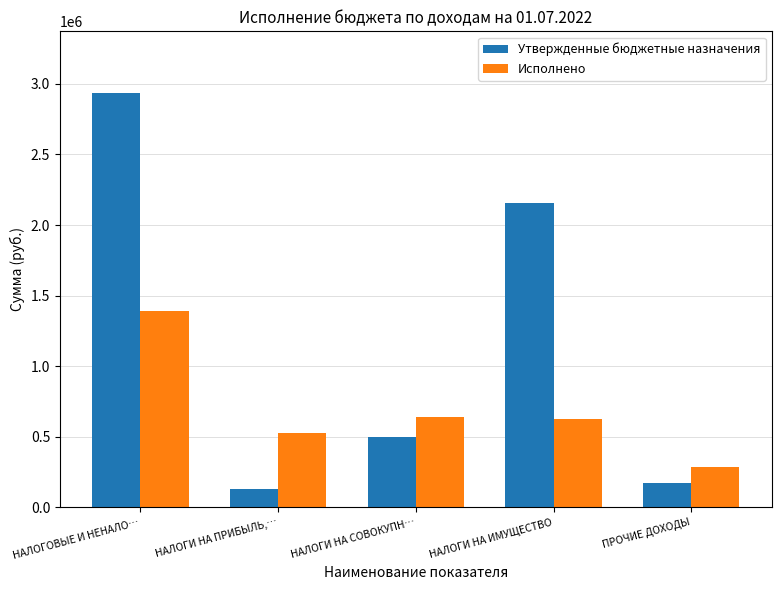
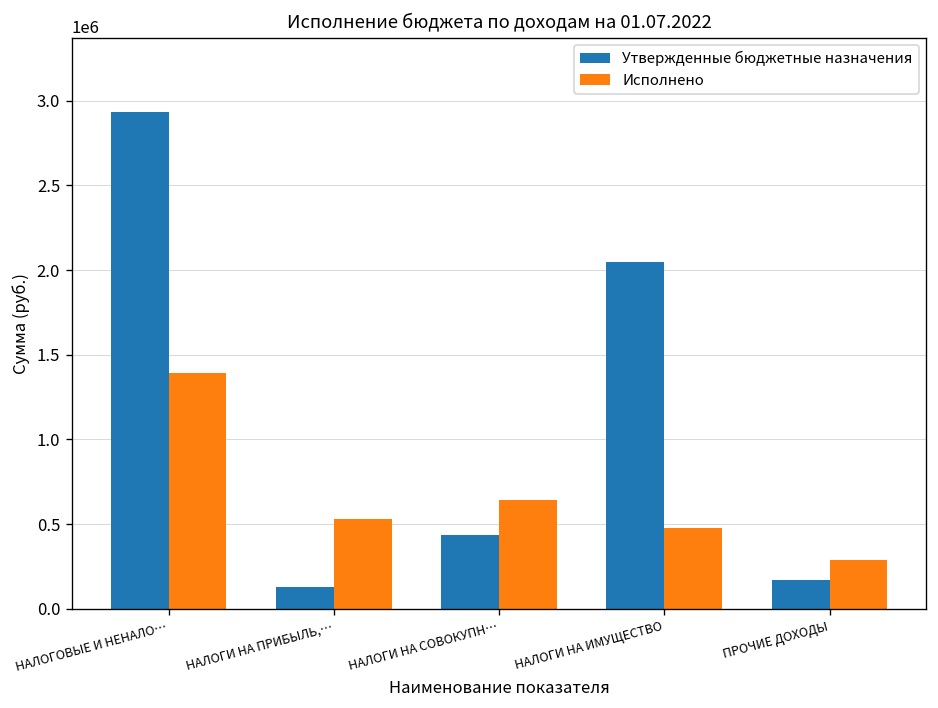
Утвержденные бюджетные назначения, НАЛОГИ НА СОВОКУПН…: 500000 -> 440000
Утвержденные бюджетные назначения, НАЛОГИ НА ИМУЩЕСТВО: 2160000 -> 2050000
Исполнено, НАЛОГИ НА ИМУЩЕСТВО: 630000 -> 480000
